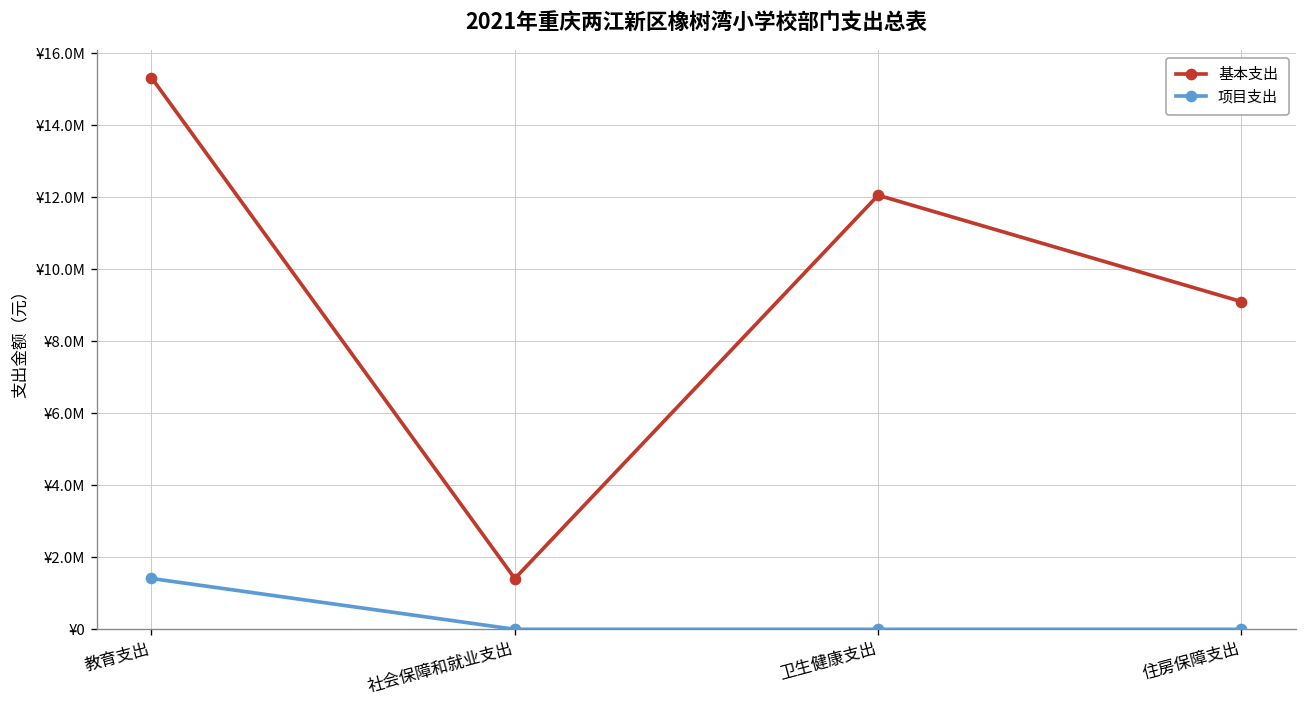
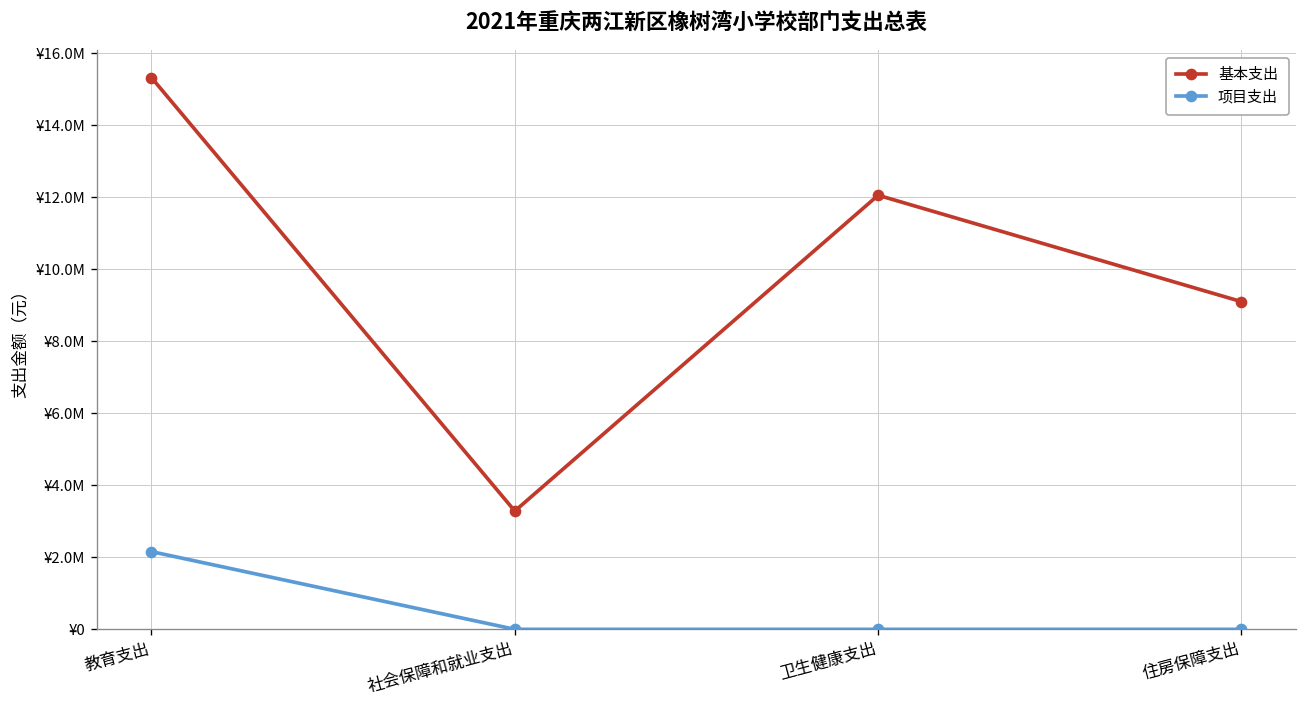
项目支出, 教育支出: ¥1400000 -> ¥2200000
基本支出, 社会保障和就业支出: ¥1400000 -> ¥3300000
